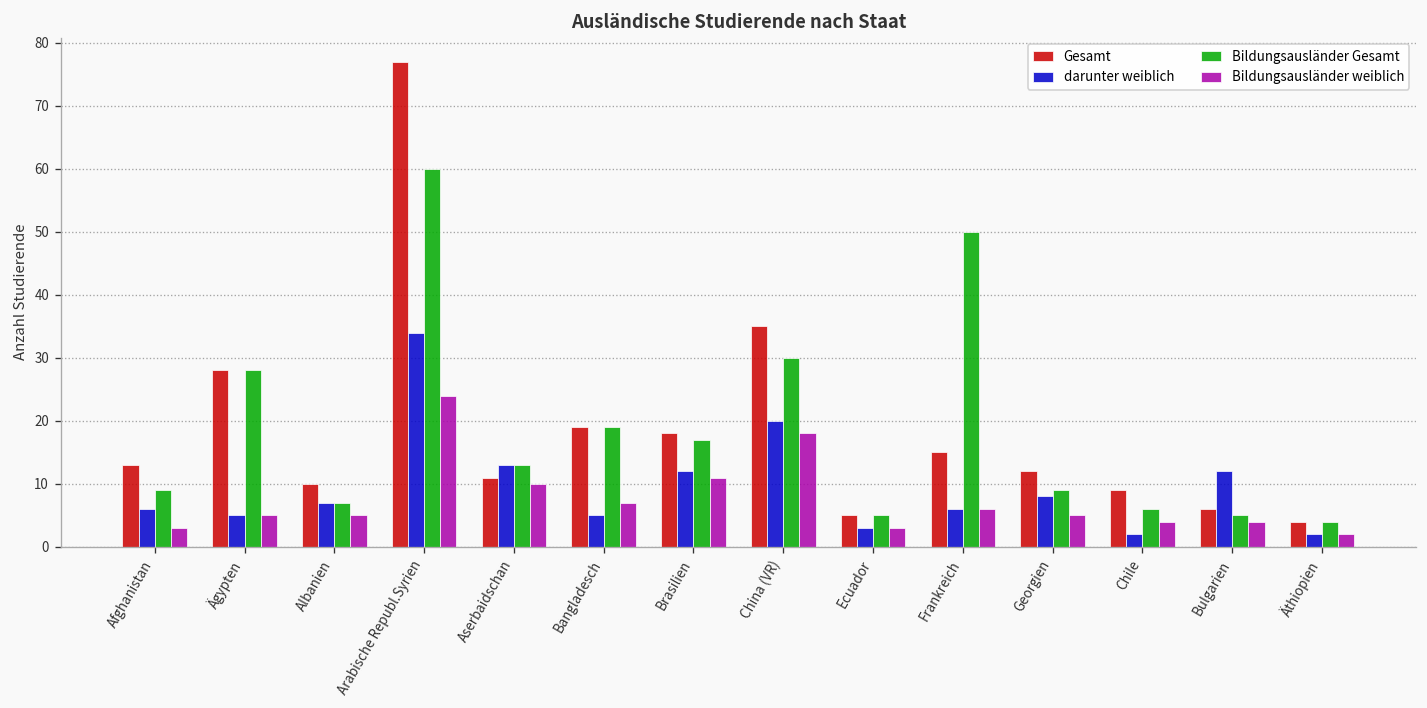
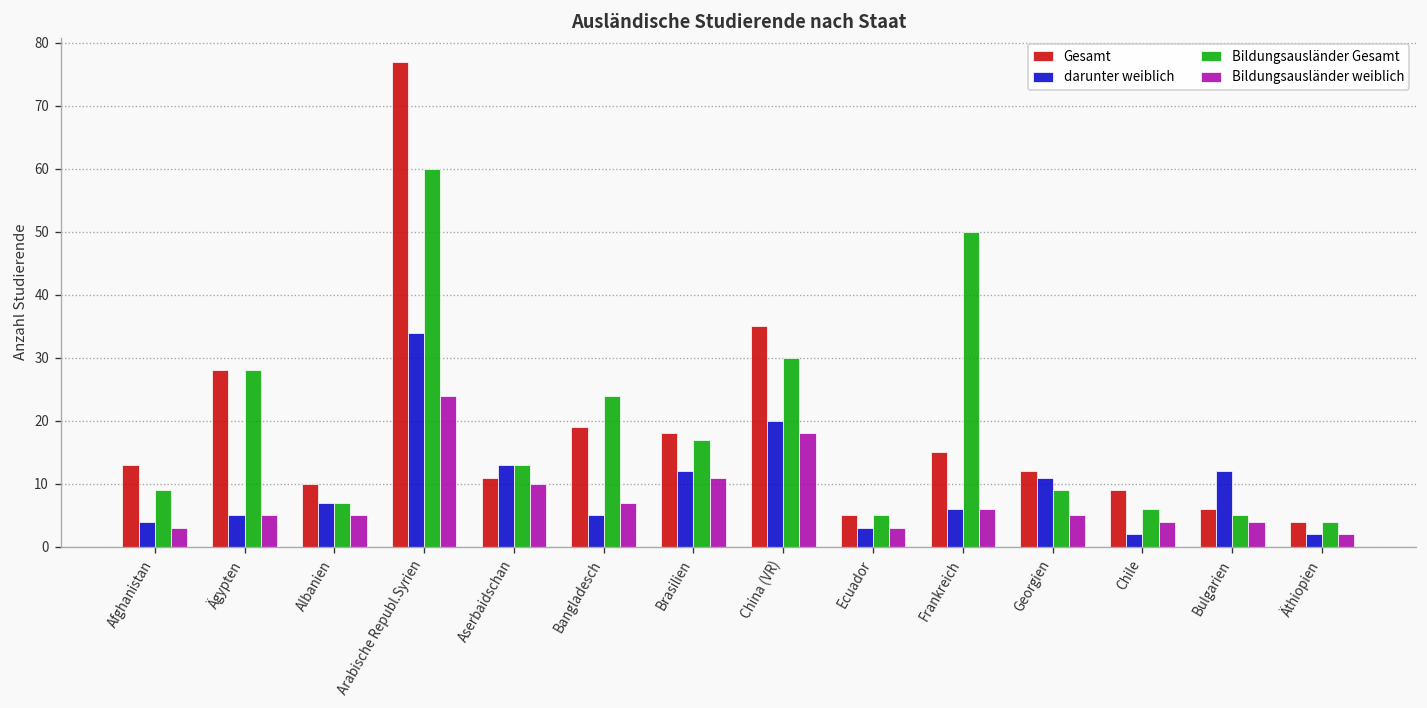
darunter weiblich, Afghanistan: 6 -> 4
Bildungsausländer Gesamt, Bangladesch: 19 -> 24
darunter weiblich, Georgien: 8 -> 11
